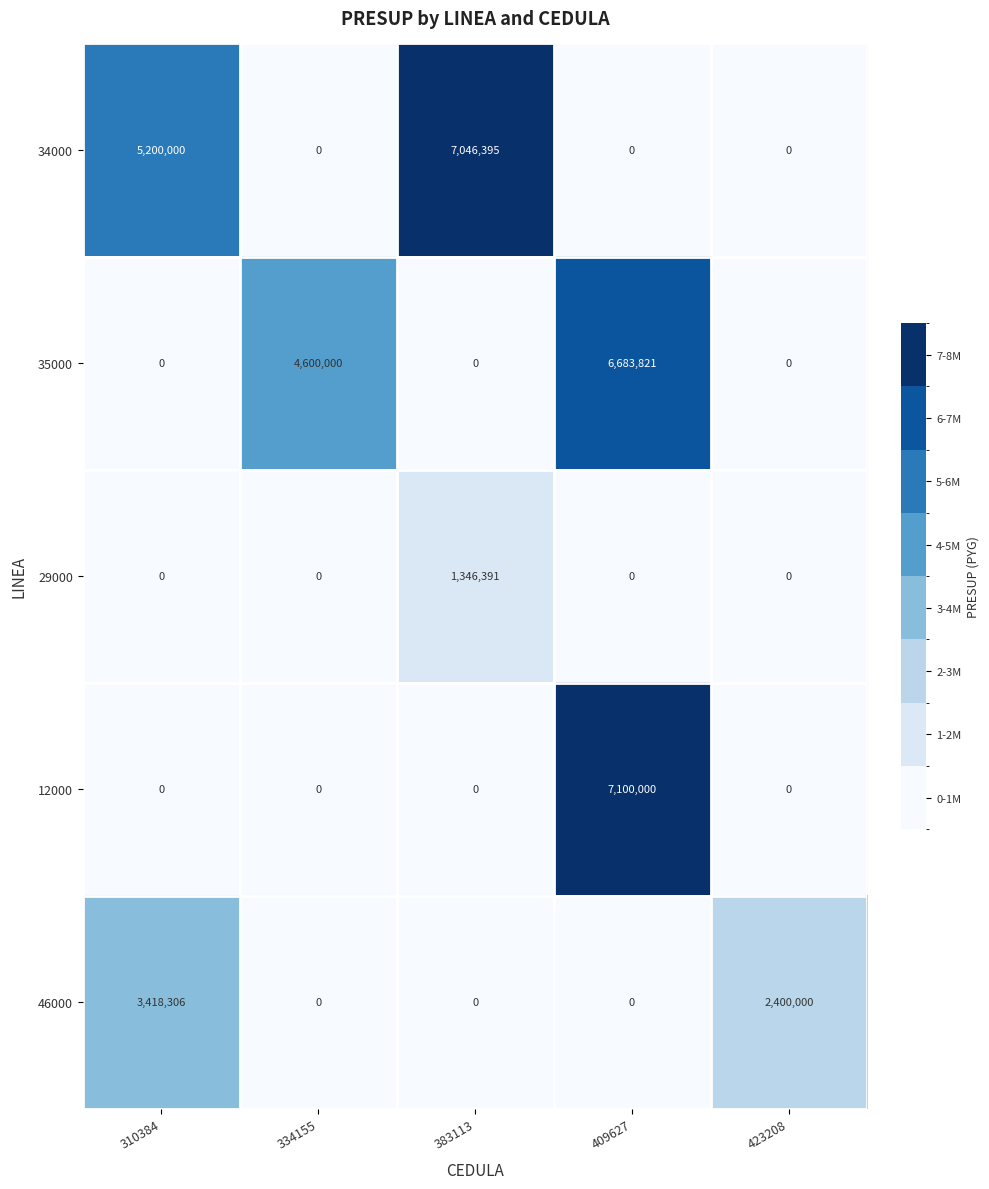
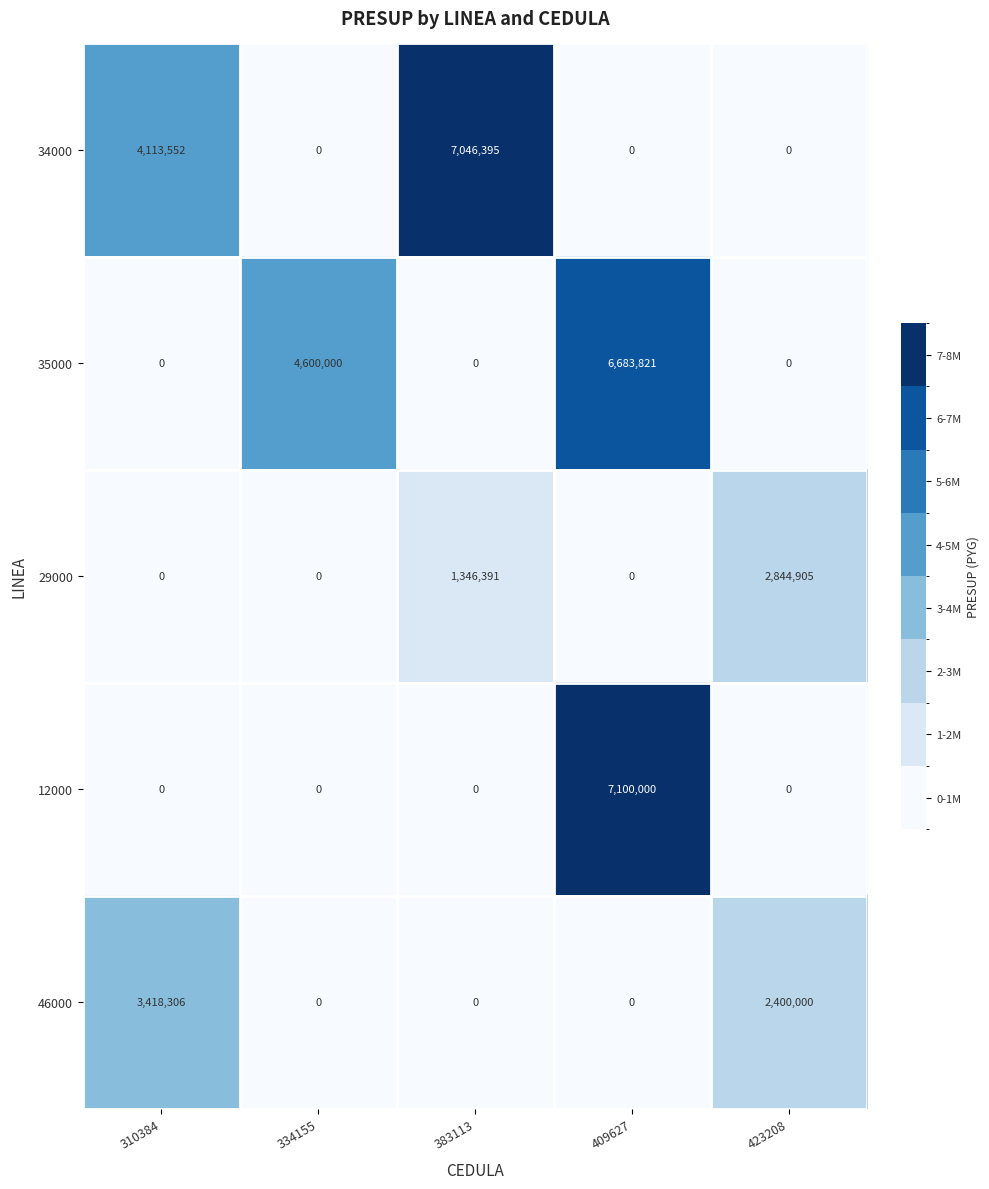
34000, 310384: 5,200,000 -> 4,113,552
29000, 423208: 0 -> 2,844,905
